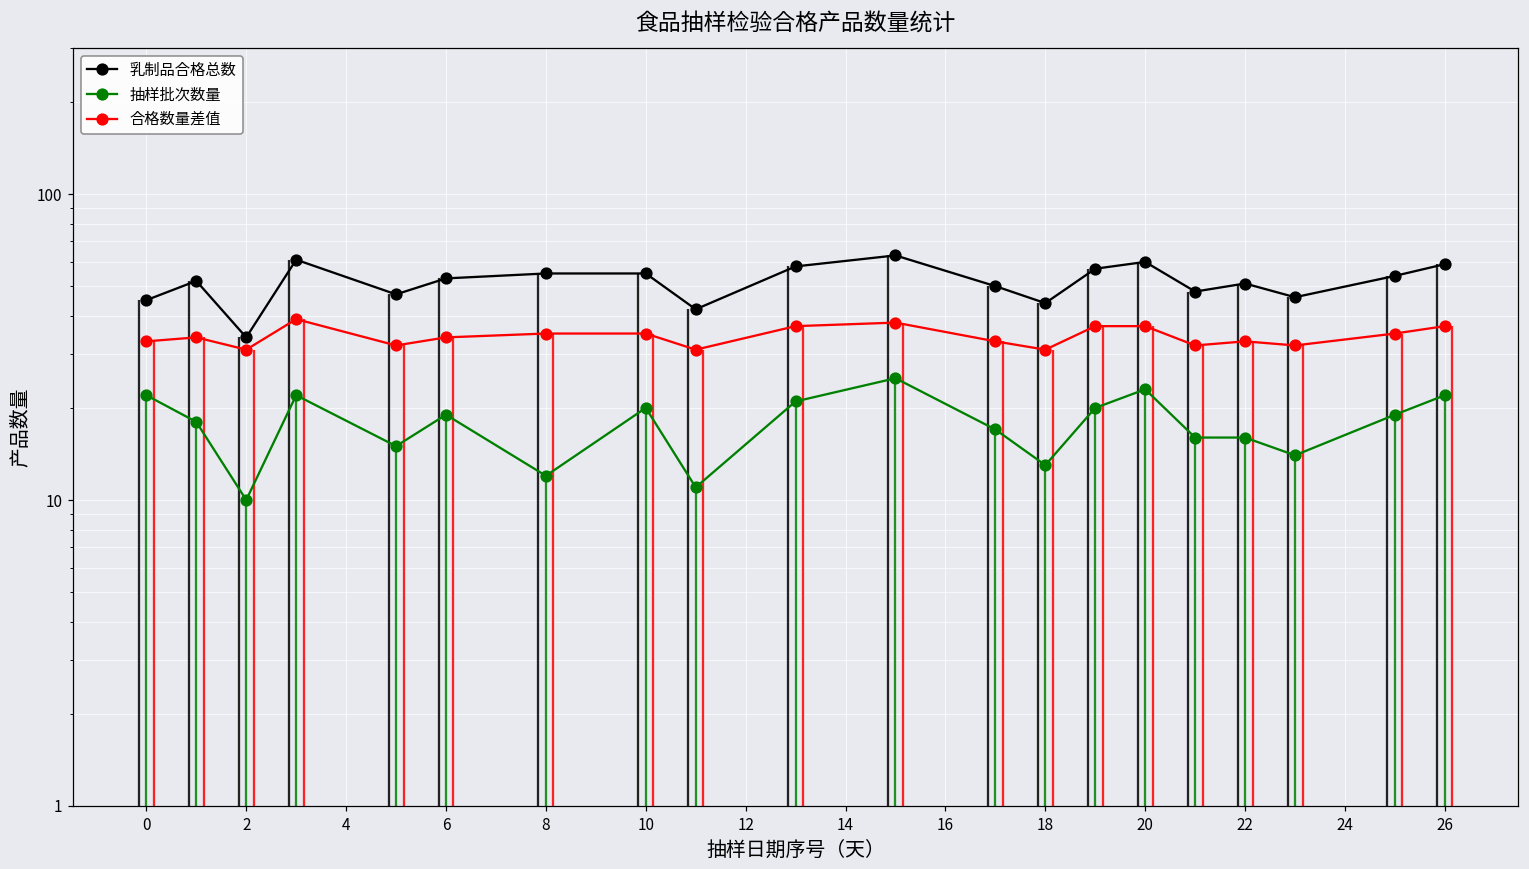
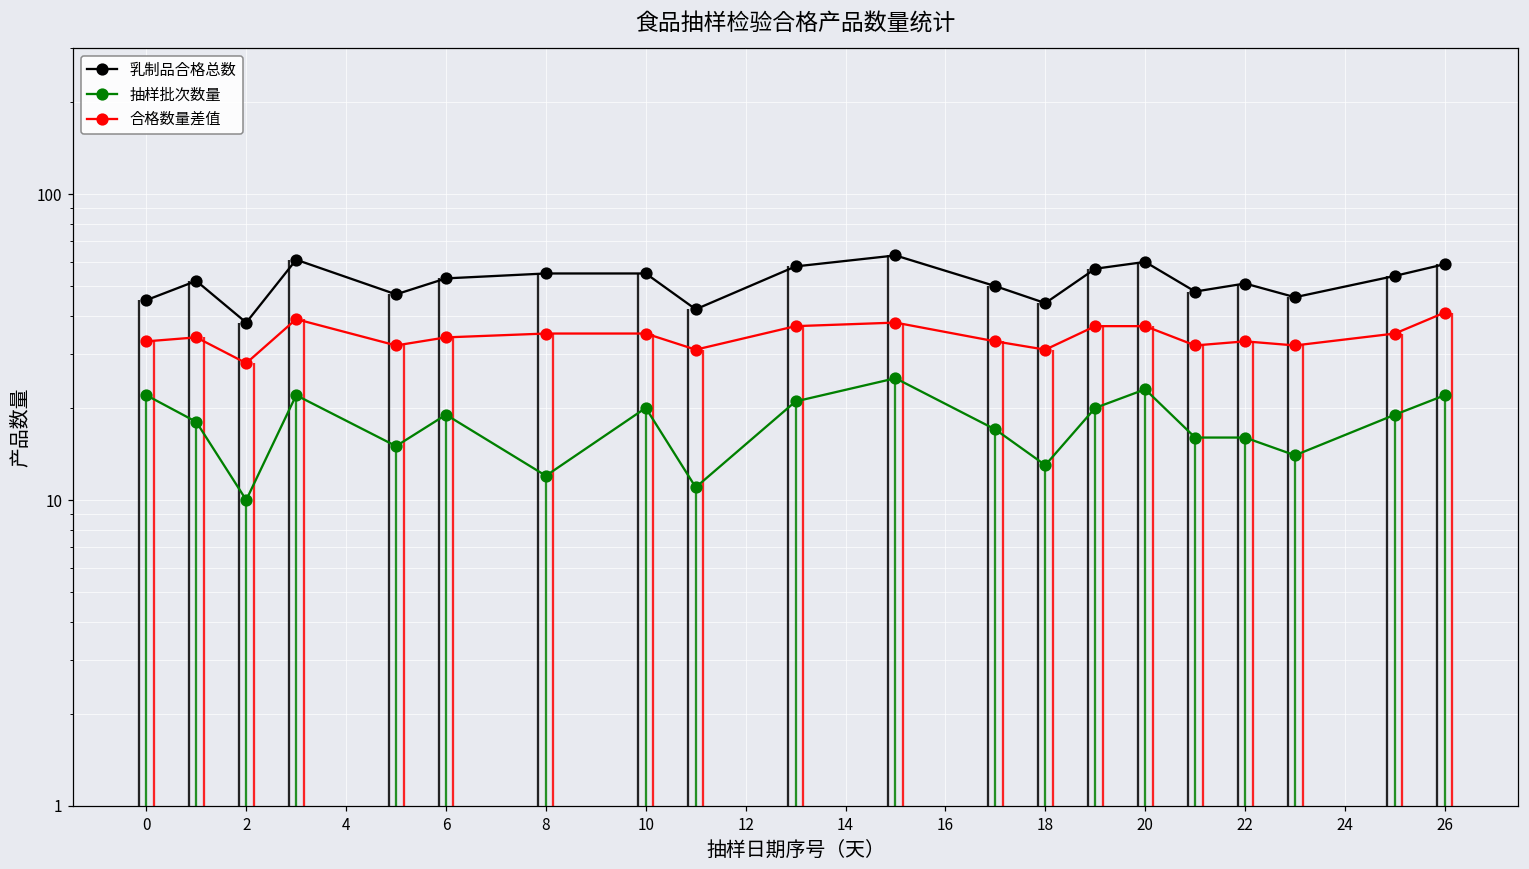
乳制品合格总数, 2: 34 -> 38
合格数量差值, 2: 31 -> 28
合格数量差值, 26: 37 -> 41
